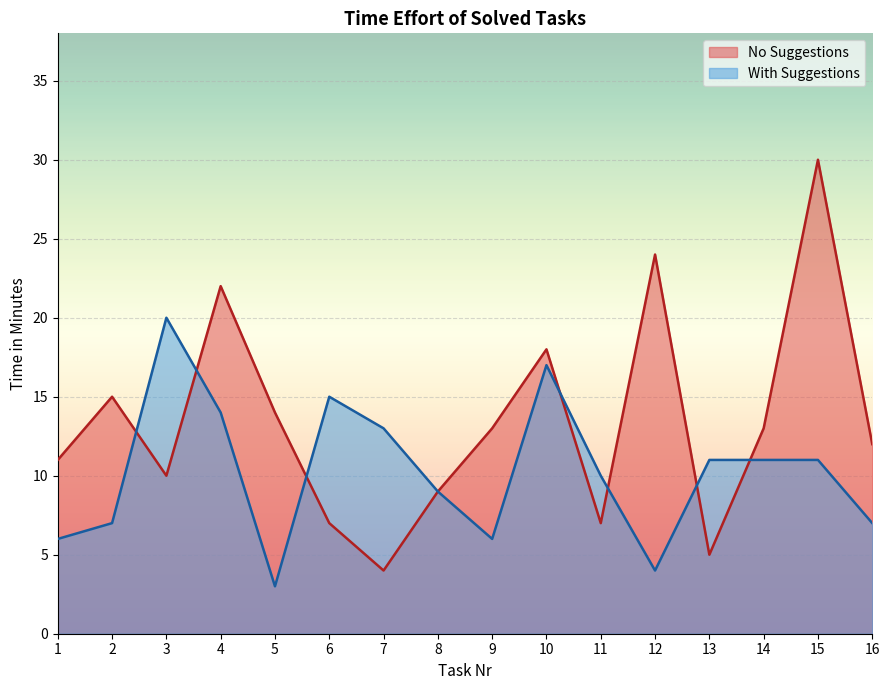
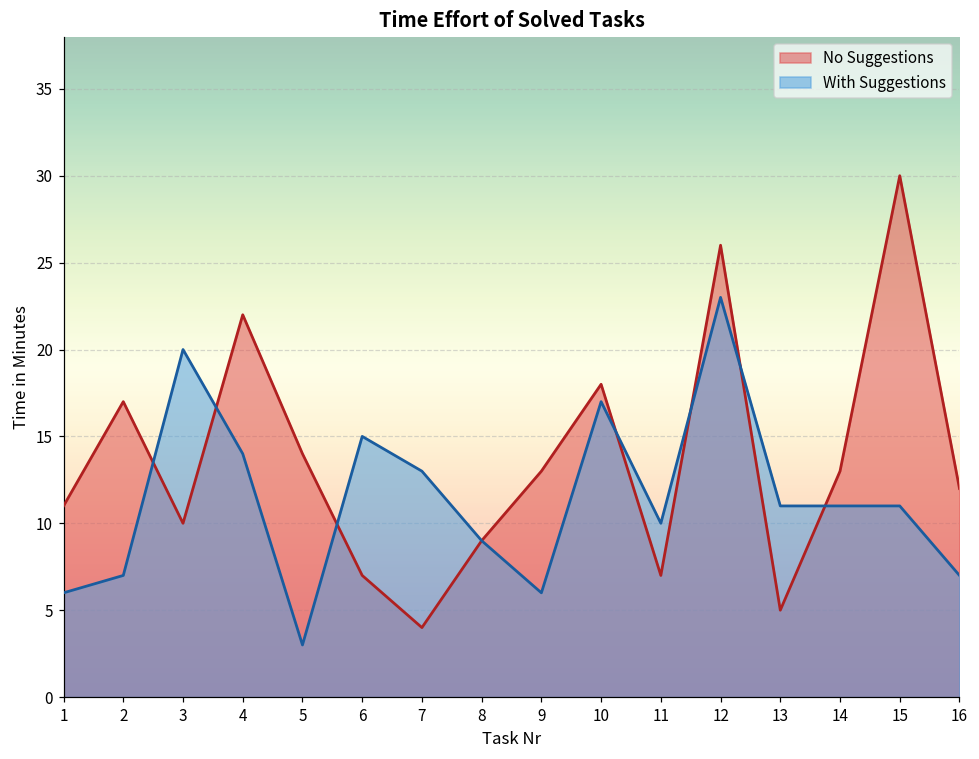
No Suggestions, 2: 15 -> 17
No Suggestions, 12: 24 -> 26
With Suggestions, 12: 4 -> 23
